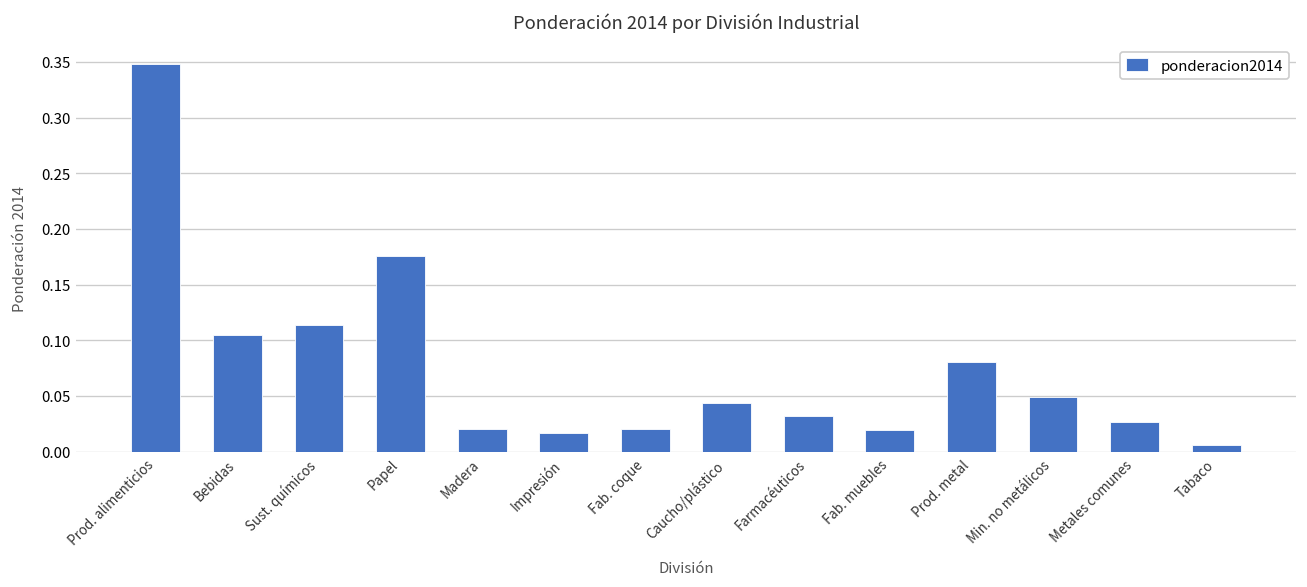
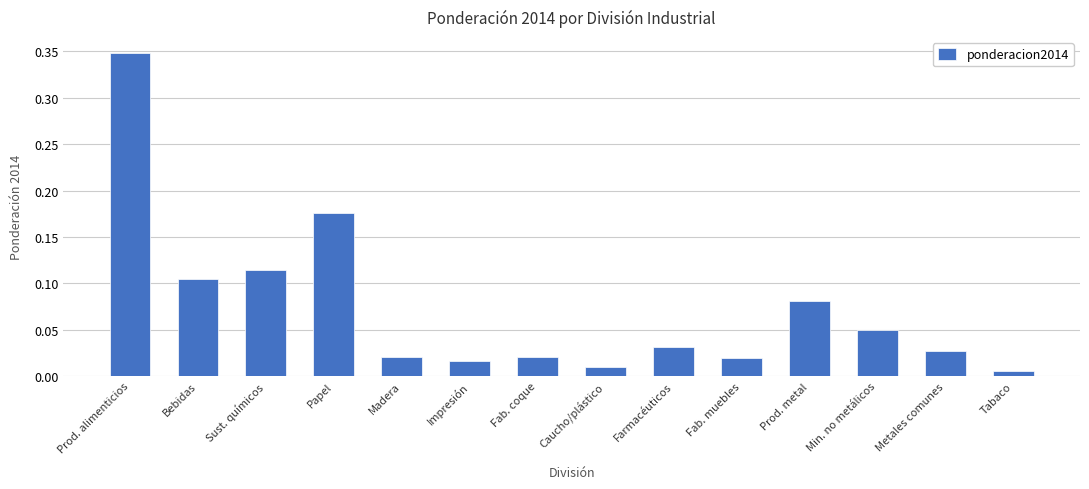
Caucho/plástico: 0.04 -> 0.01
